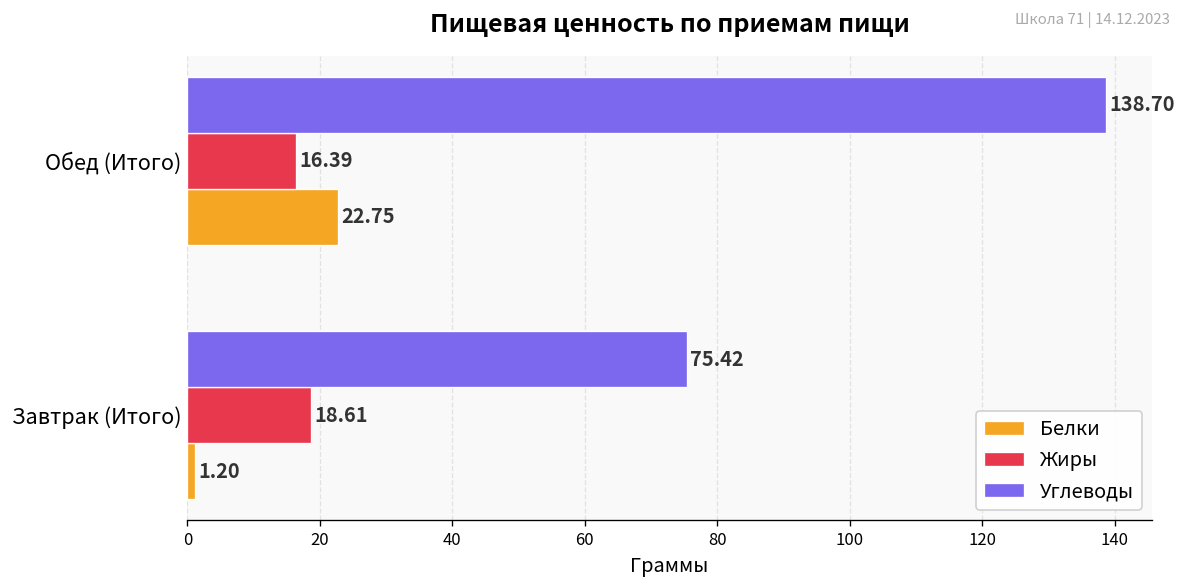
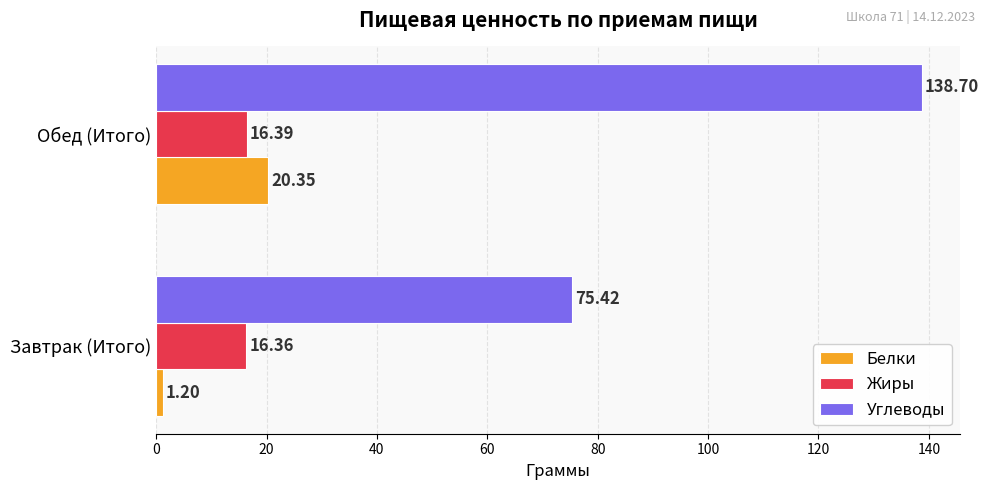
Белки, Обед (Итого): 22.75 -> 20.35
Жиры, Завтрак (Итого): 18.61 -> 16.36
